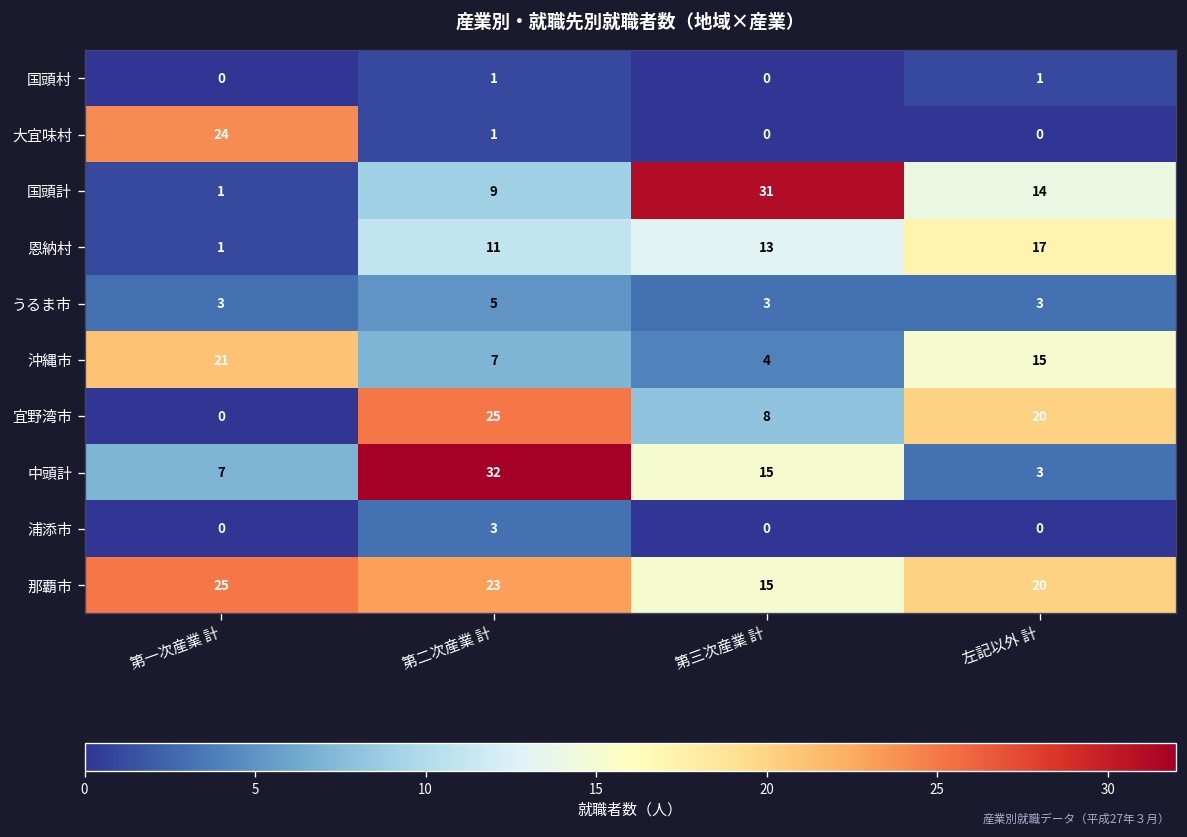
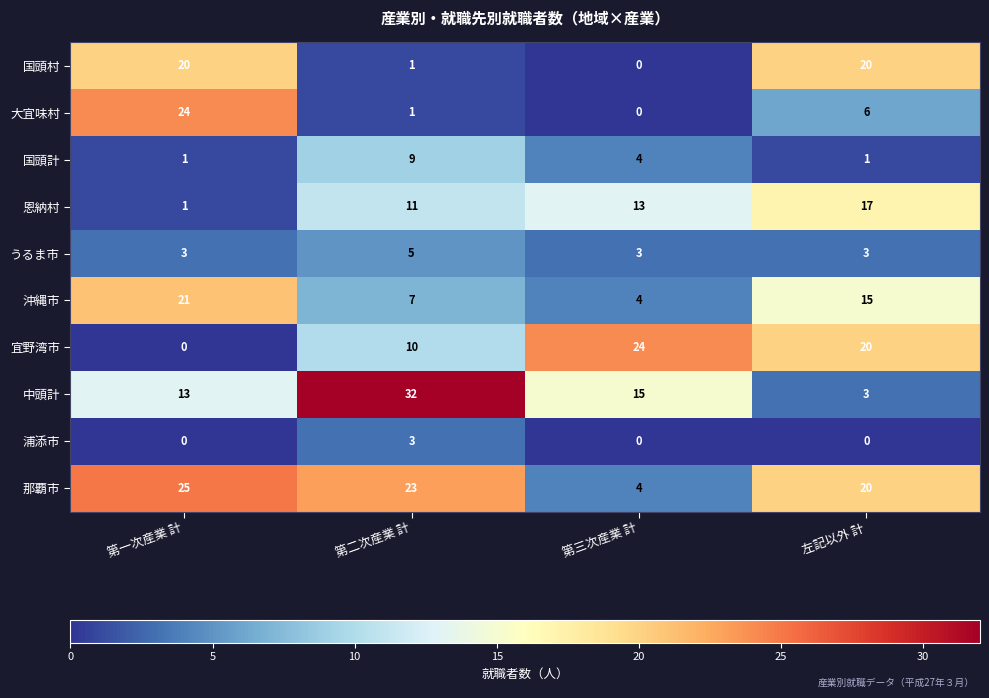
国頭村, 第一次産業 計: 0 -> 20
国頭村, 左記以外 計: 1 -> 20
大宜味村, 左記以外 計: 0 -> 6
国頭計, 第三次産業 計: 31 -> 4
国頭計, 左記以外 計: 14 -> 1
宜野湾市, 第二次産業 計: 25 -> 10
宜野湾市, 第三次産業 計: 8 -> 24
中頭計, 第一次産業 計: 7 -> 13
那覇市, 第三次産業 計: 15 -> 4
